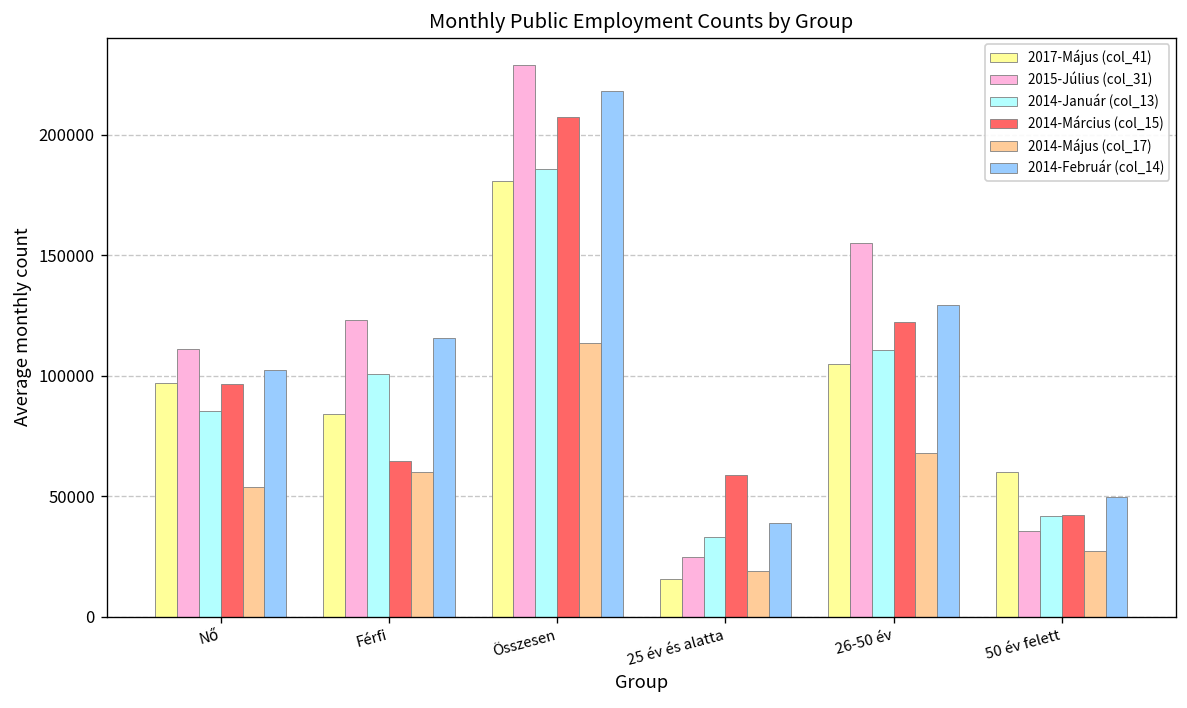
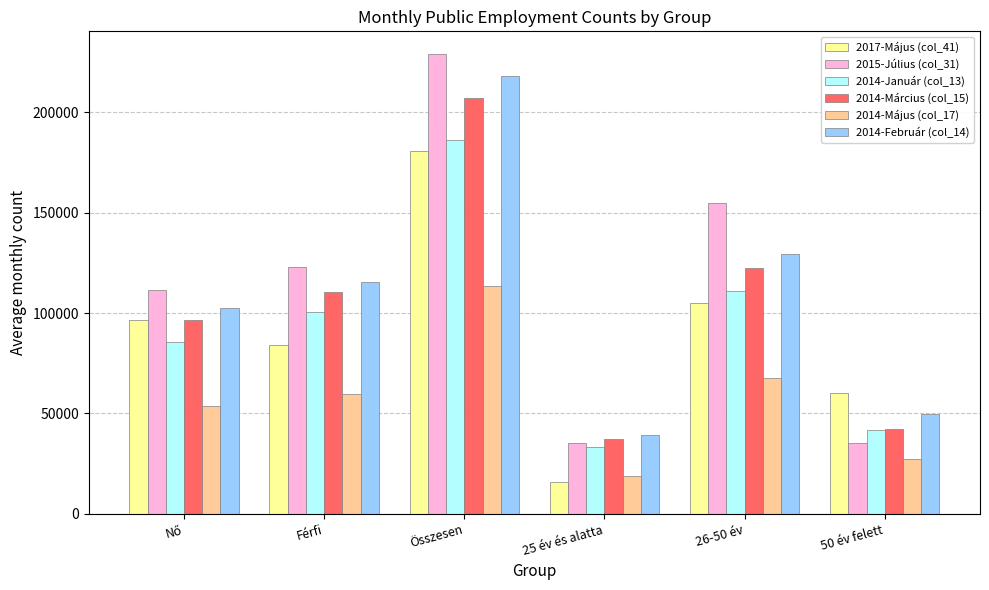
2014-Március (col_15), Férfi: 65000 -> 110000
2015-Július (col_31), 25 év és alatta: 25000 -> 35000
2014-Március (col_15), 25 év és alatta: 59000 -> 37000
